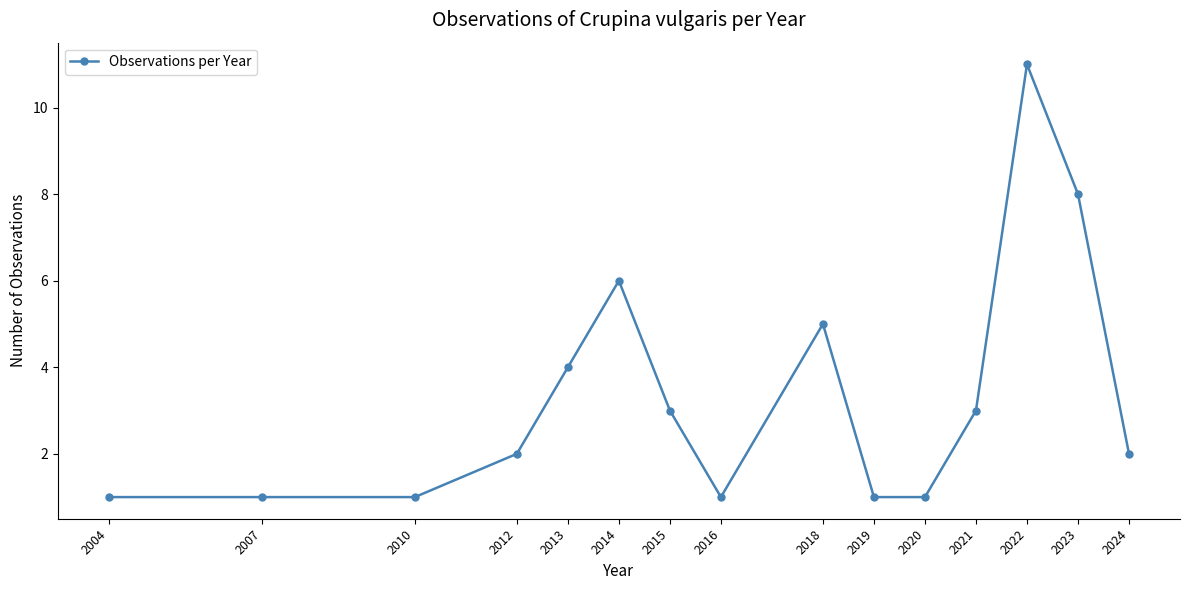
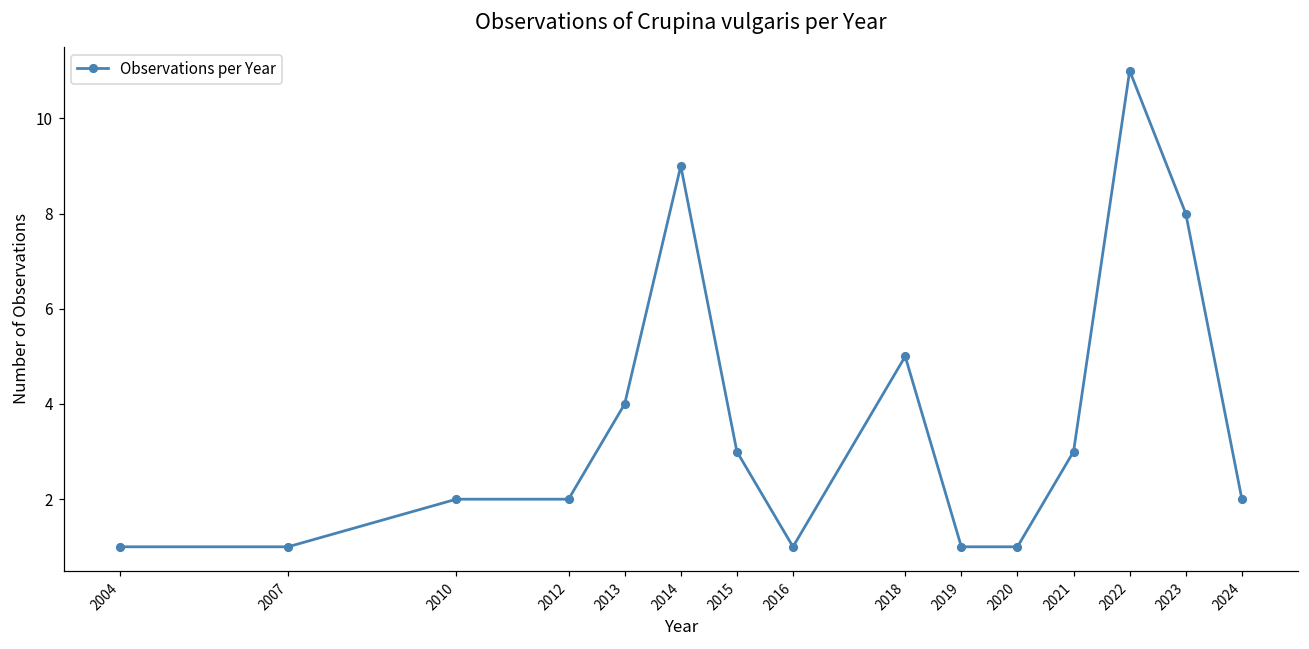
2010: 1 -> 2
2014: 6 -> 9
